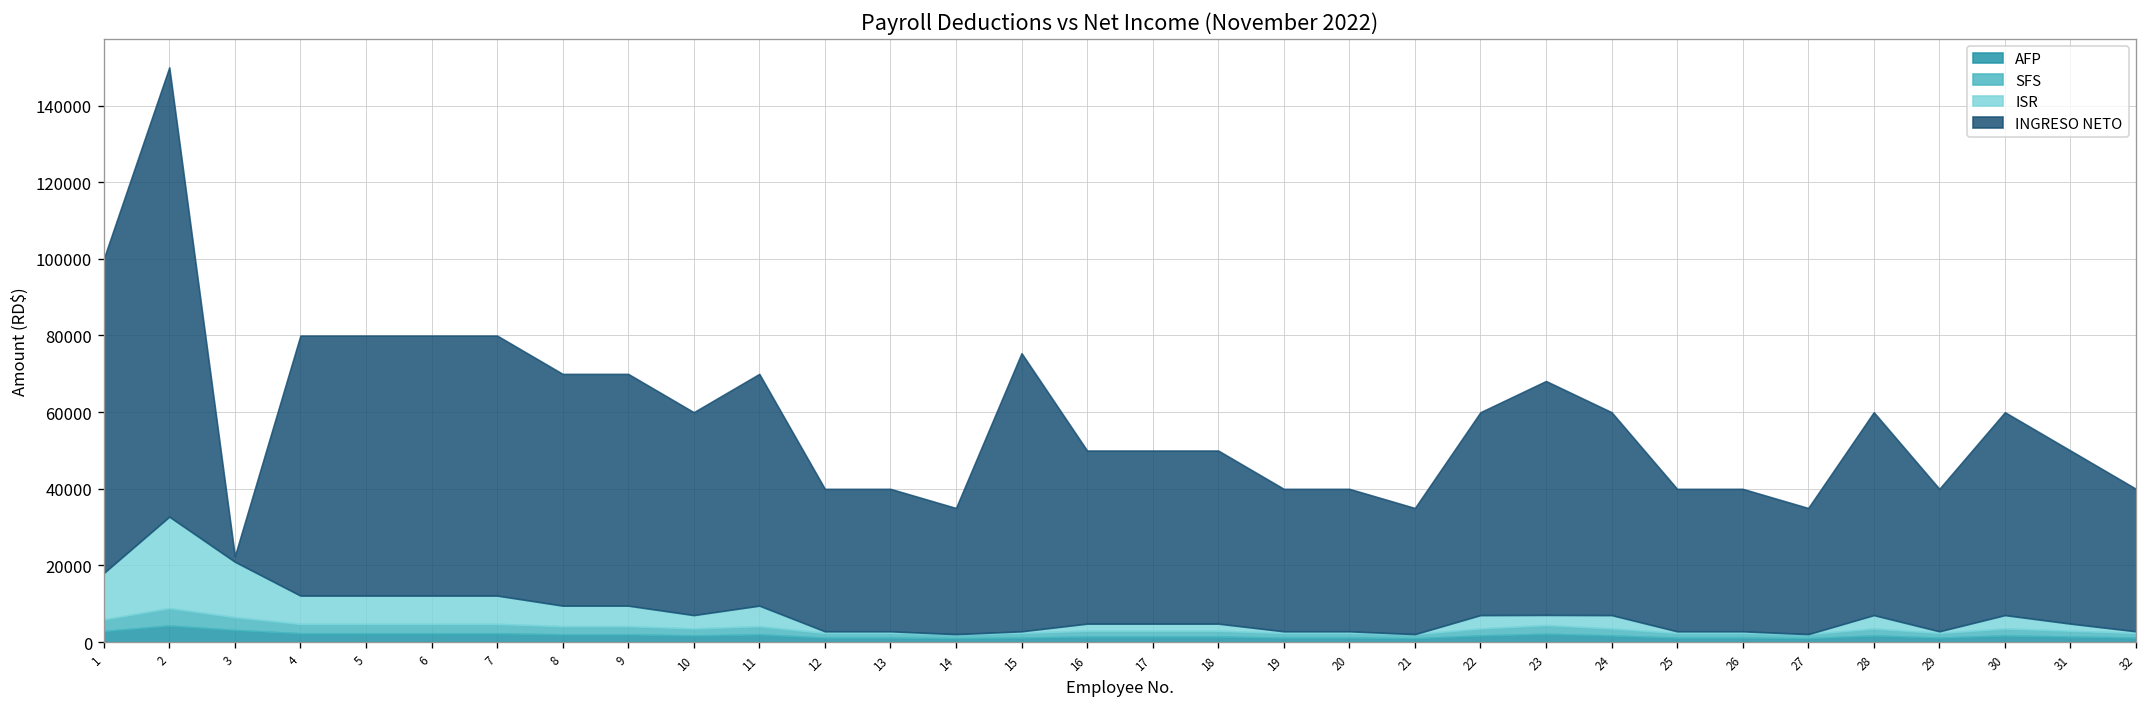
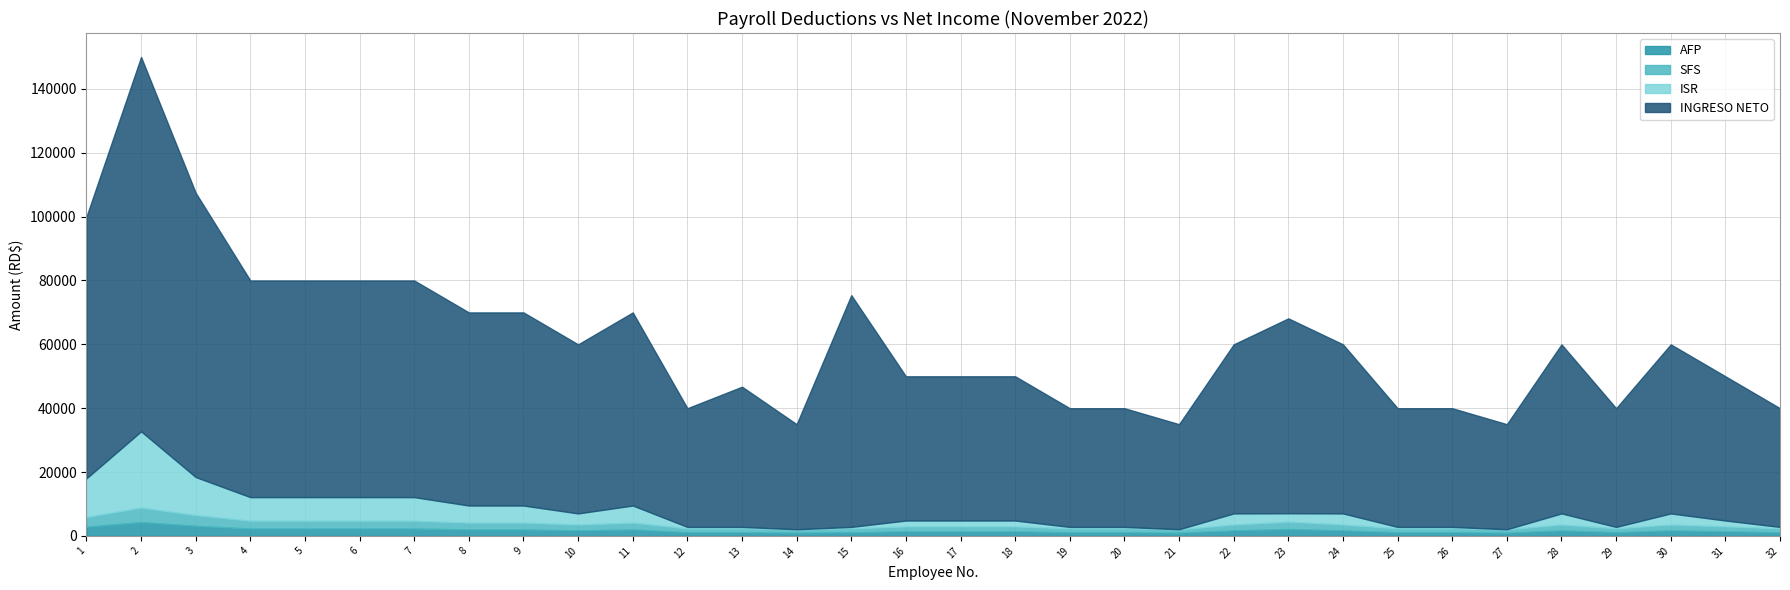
ISR, 3: 14000 -> 12000
INGRESO NETO, 3: 1000 -> 89000
INGRESO NETO, 13: 37000 -> 44000
